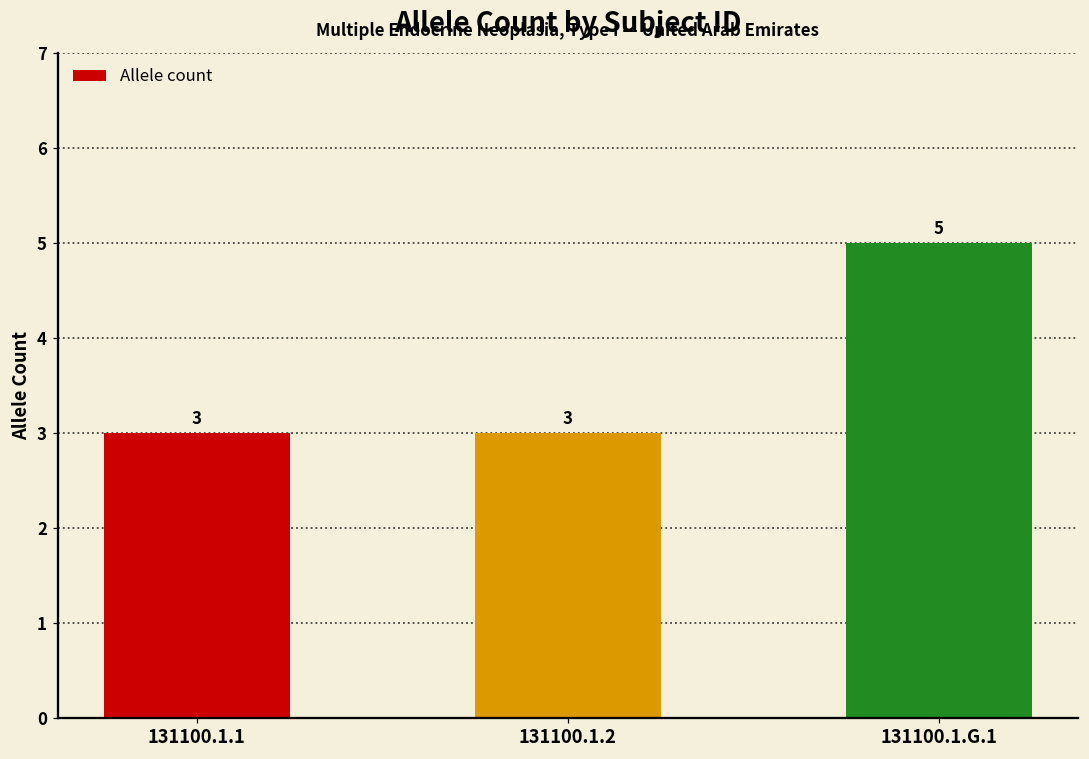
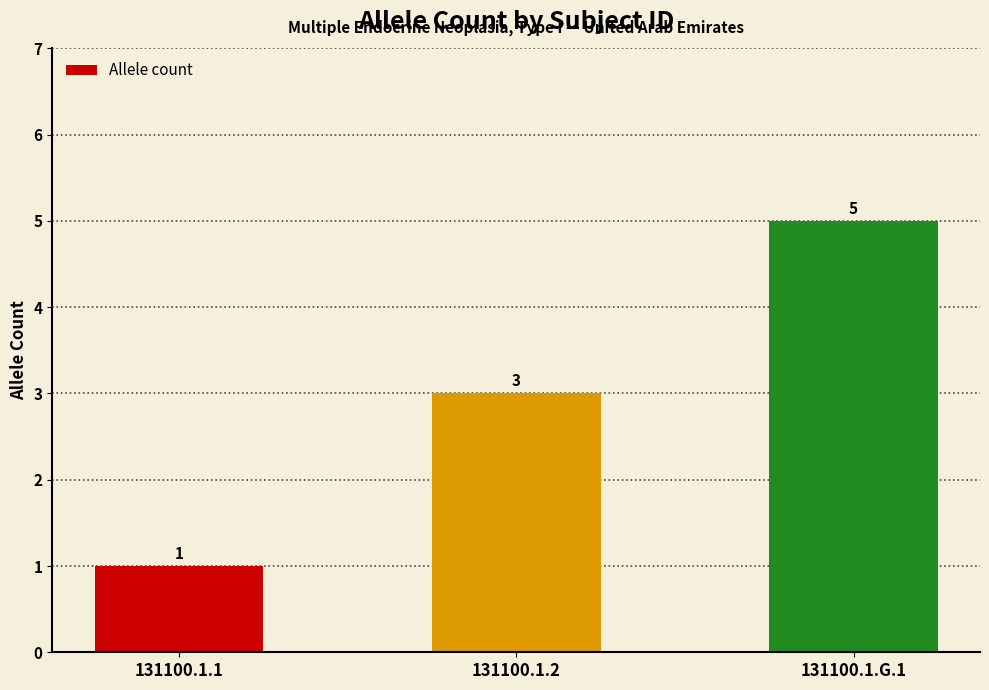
131100.1.1: 3 -> 1
